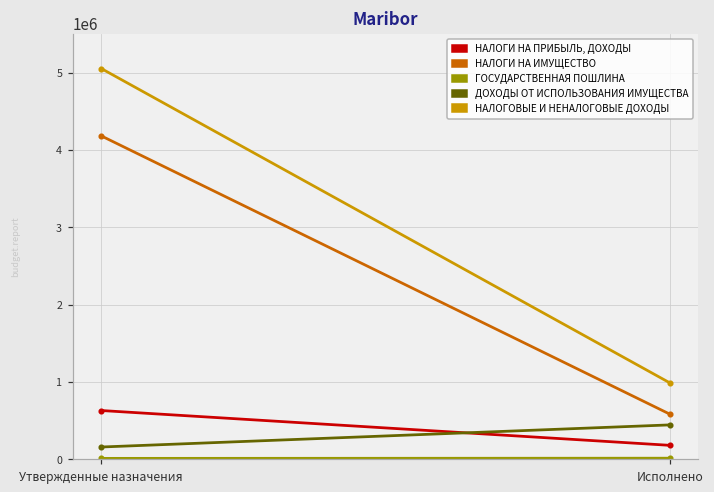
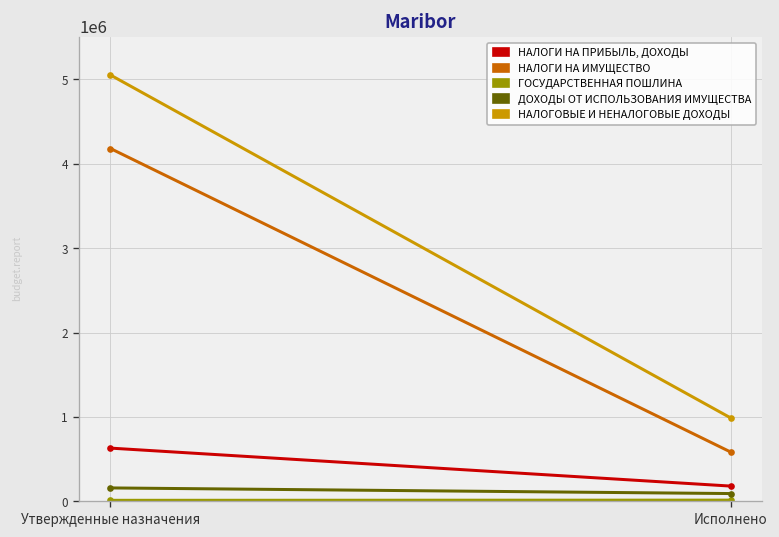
ДОХОДЫ ОТ ИСПОЛЬЗОВАНИЯ ИМУЩЕСТВА, Исполнено: 400000 -> 100000
